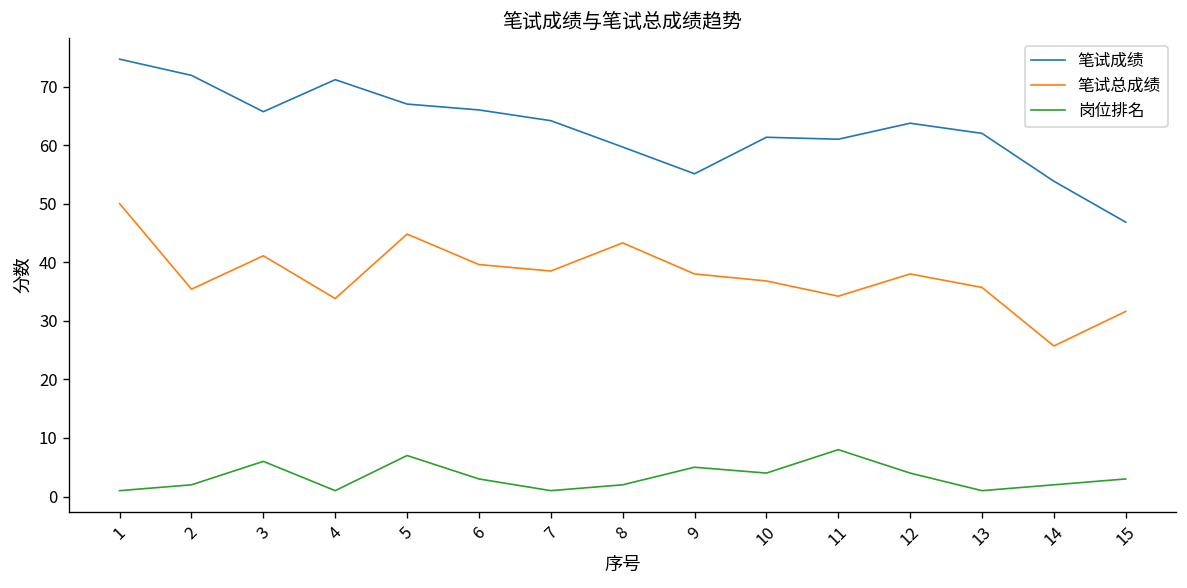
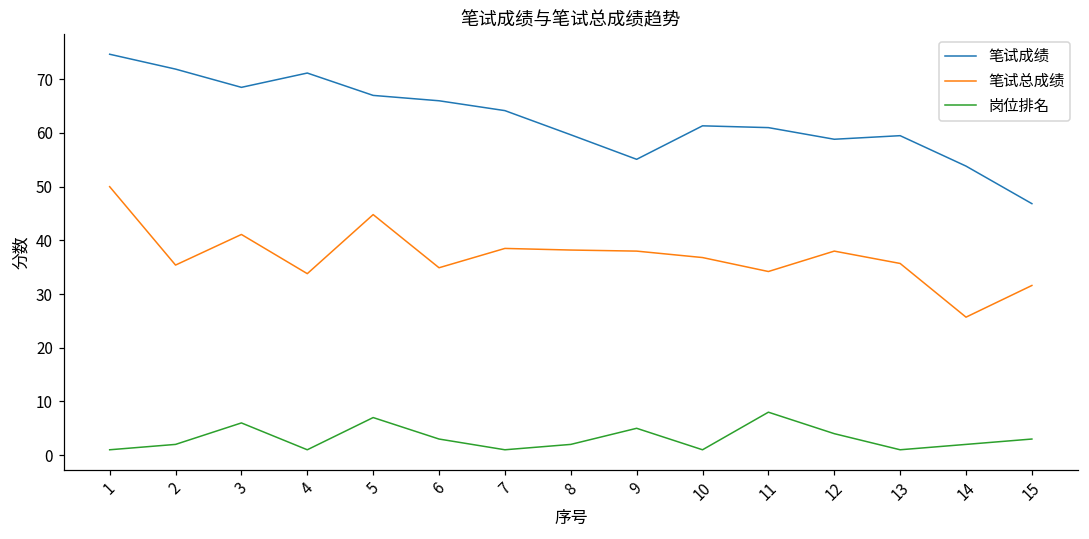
笔试成绩, 3: 66 -> 69
笔试总成绩, 6: 40 -> 35
笔试总成绩, 8: 43 -> 38
岗位排名, 10: 4 -> 1
笔试成绩, 12: 64 -> 59
笔试成绩, 13: 62 -> 60
